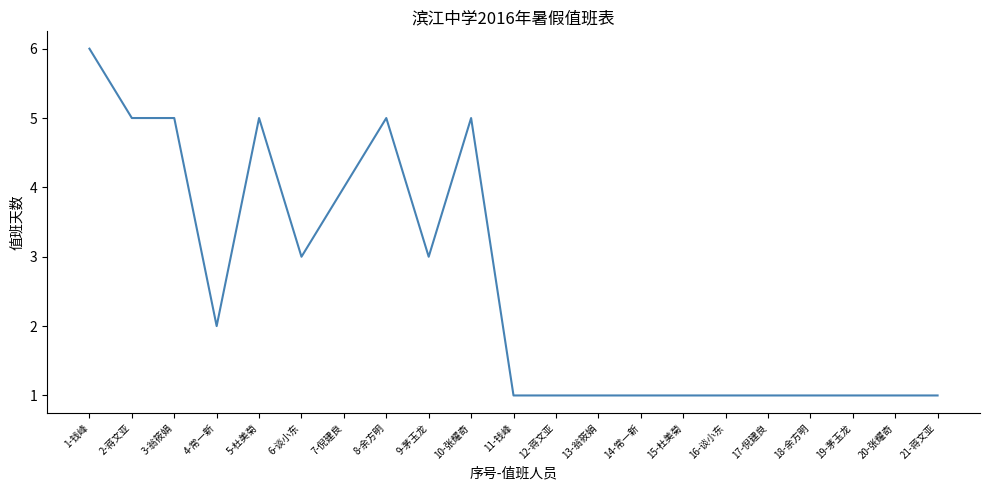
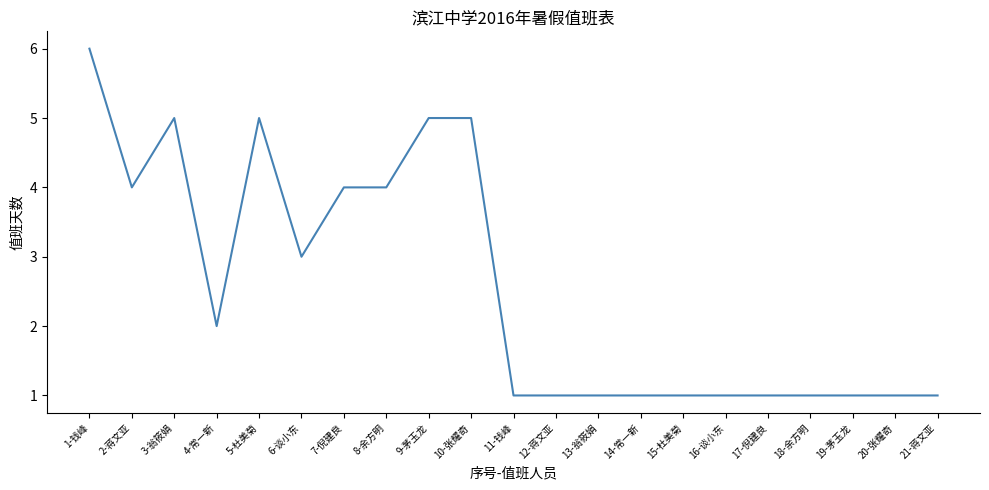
2-蒋文亚: 5 -> 4
8-余方明: 5 -> 4
9-茅玉龙: 3 -> 5
